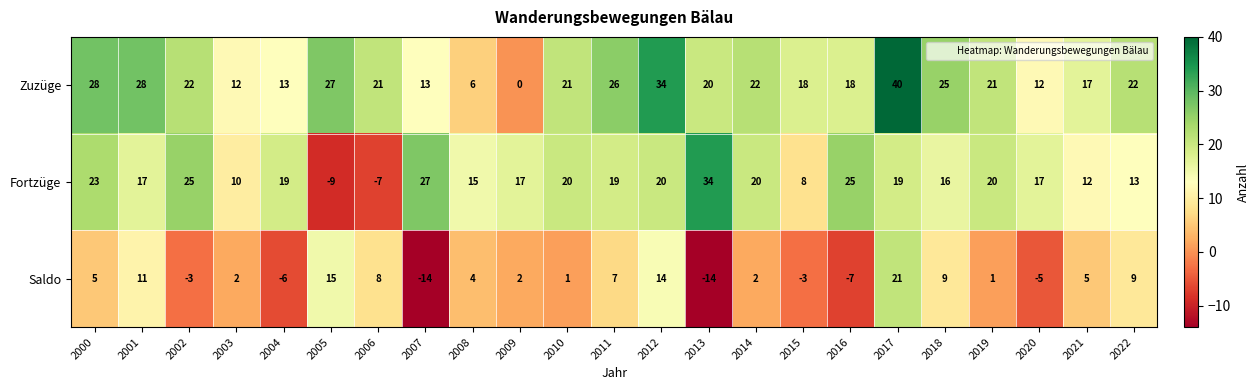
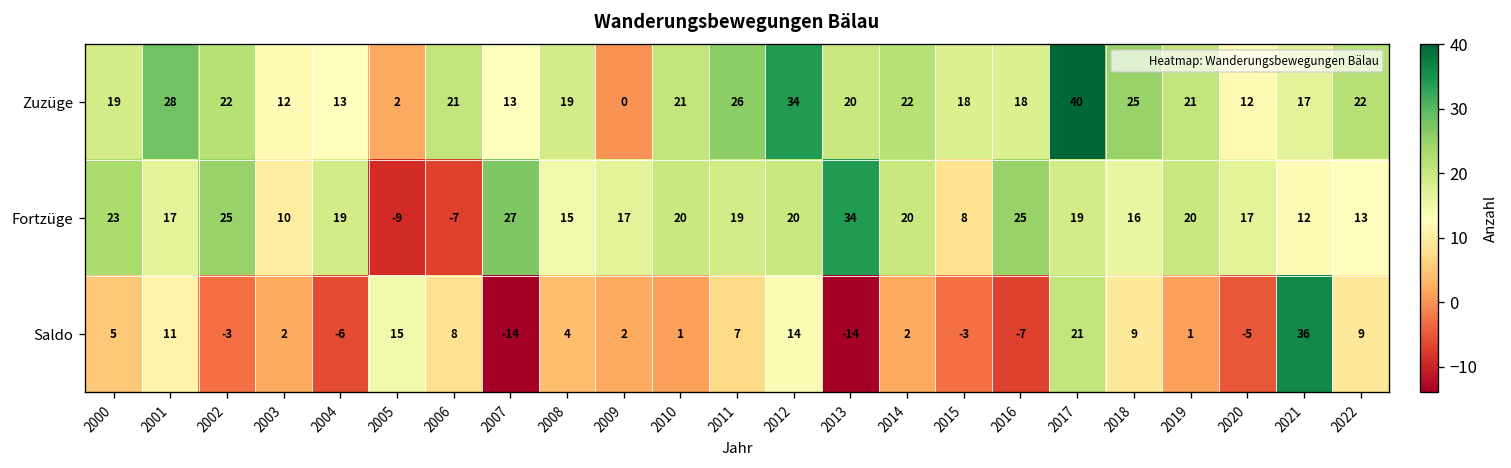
Zuzüge, 2000: 28 -> 19
Zuzüge, 2005: 27 -> 2
Zuzüge, 2008: 6 -> 19
Saldo, 2021: 5 -> 36
